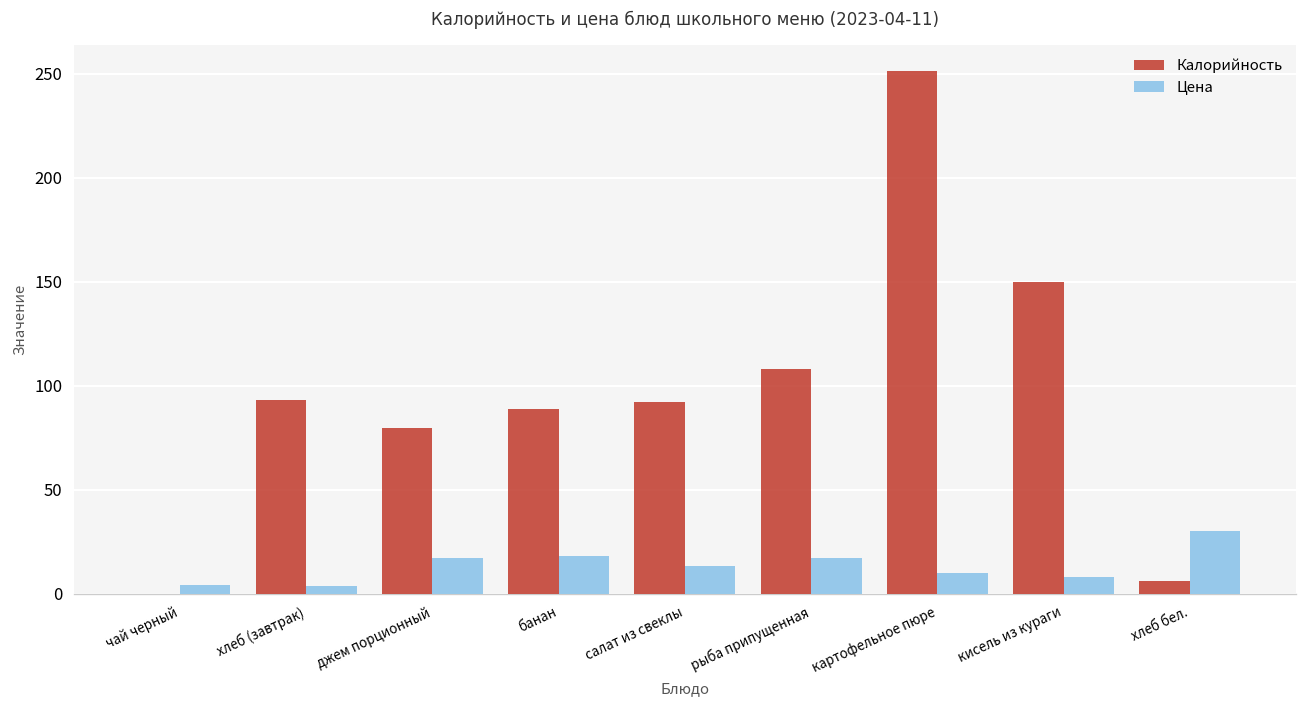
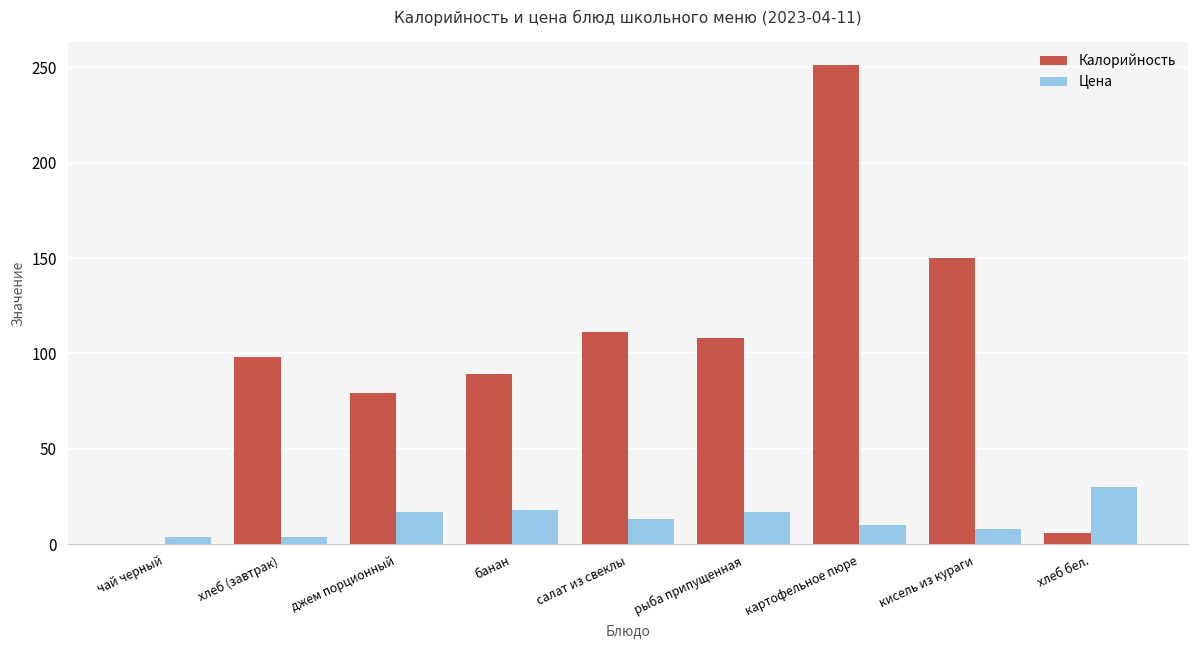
Калорийность, хлеб (завтрак): 93 -> 98
Калорийность, салат из свеклы: 92 -> 111
